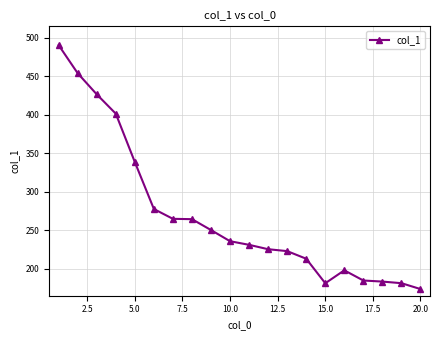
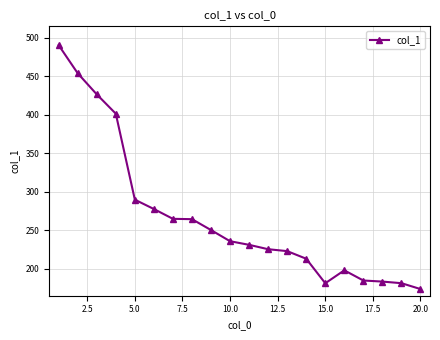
5.0: 340 -> 290
